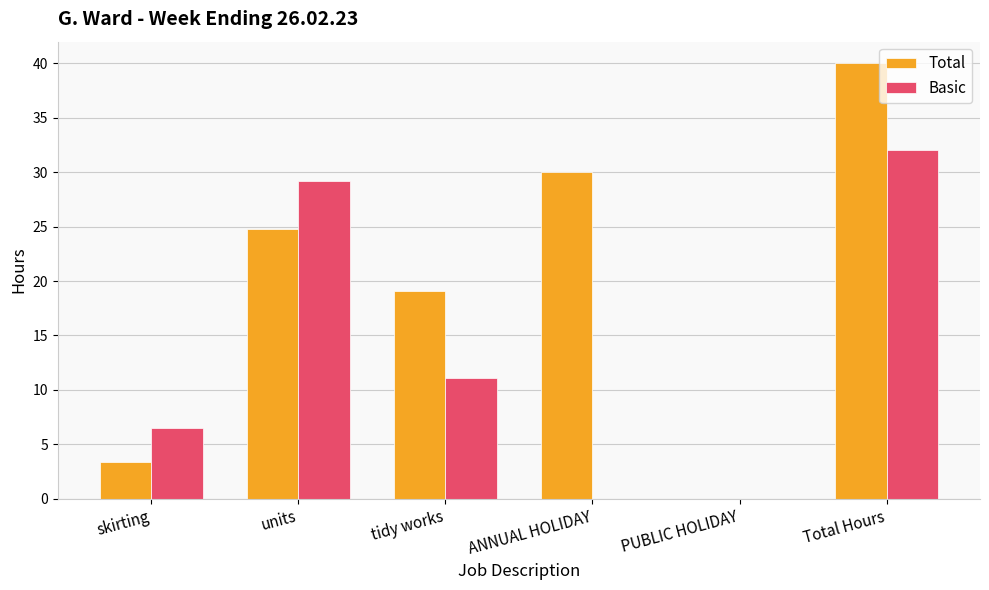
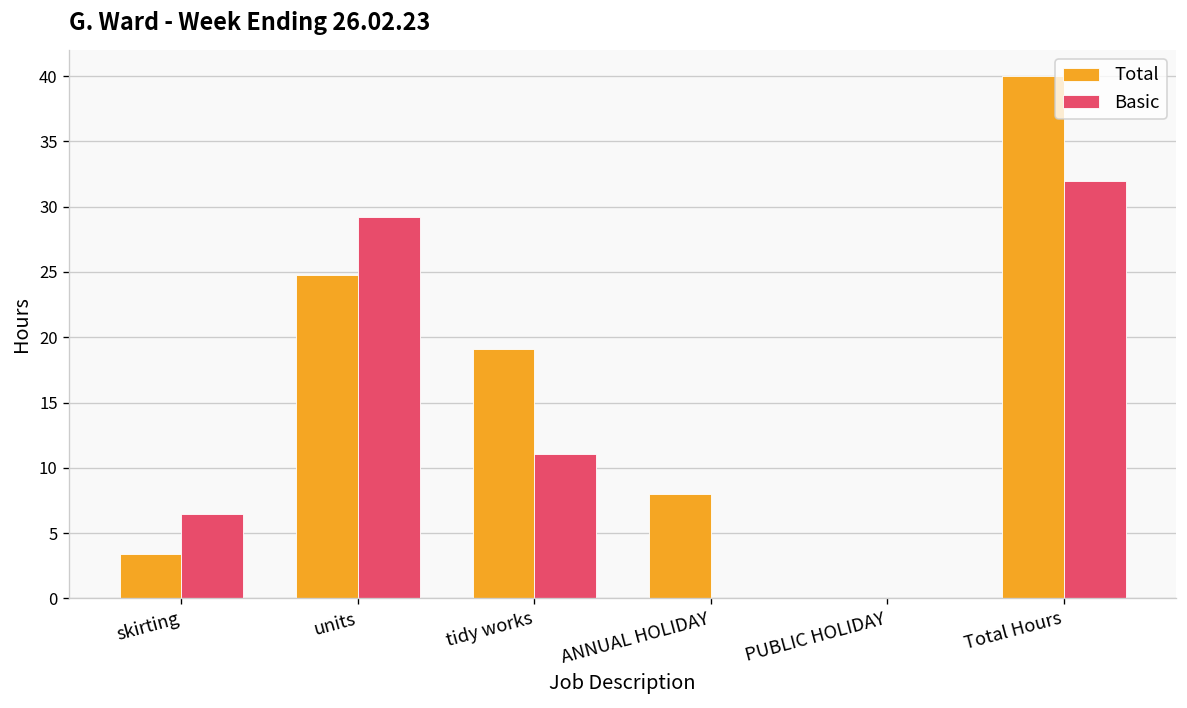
Total, ANNUAL HOLIDAY: 30 -> 8
